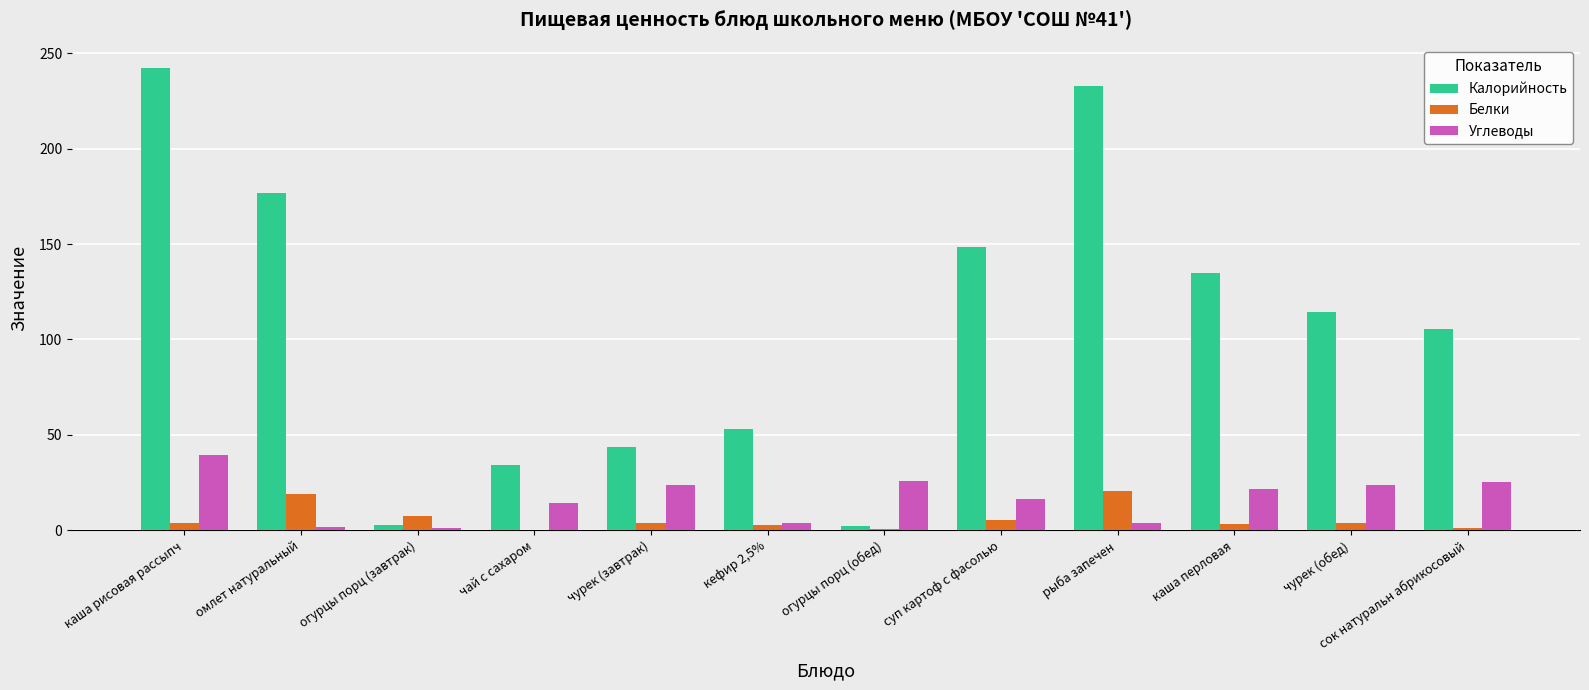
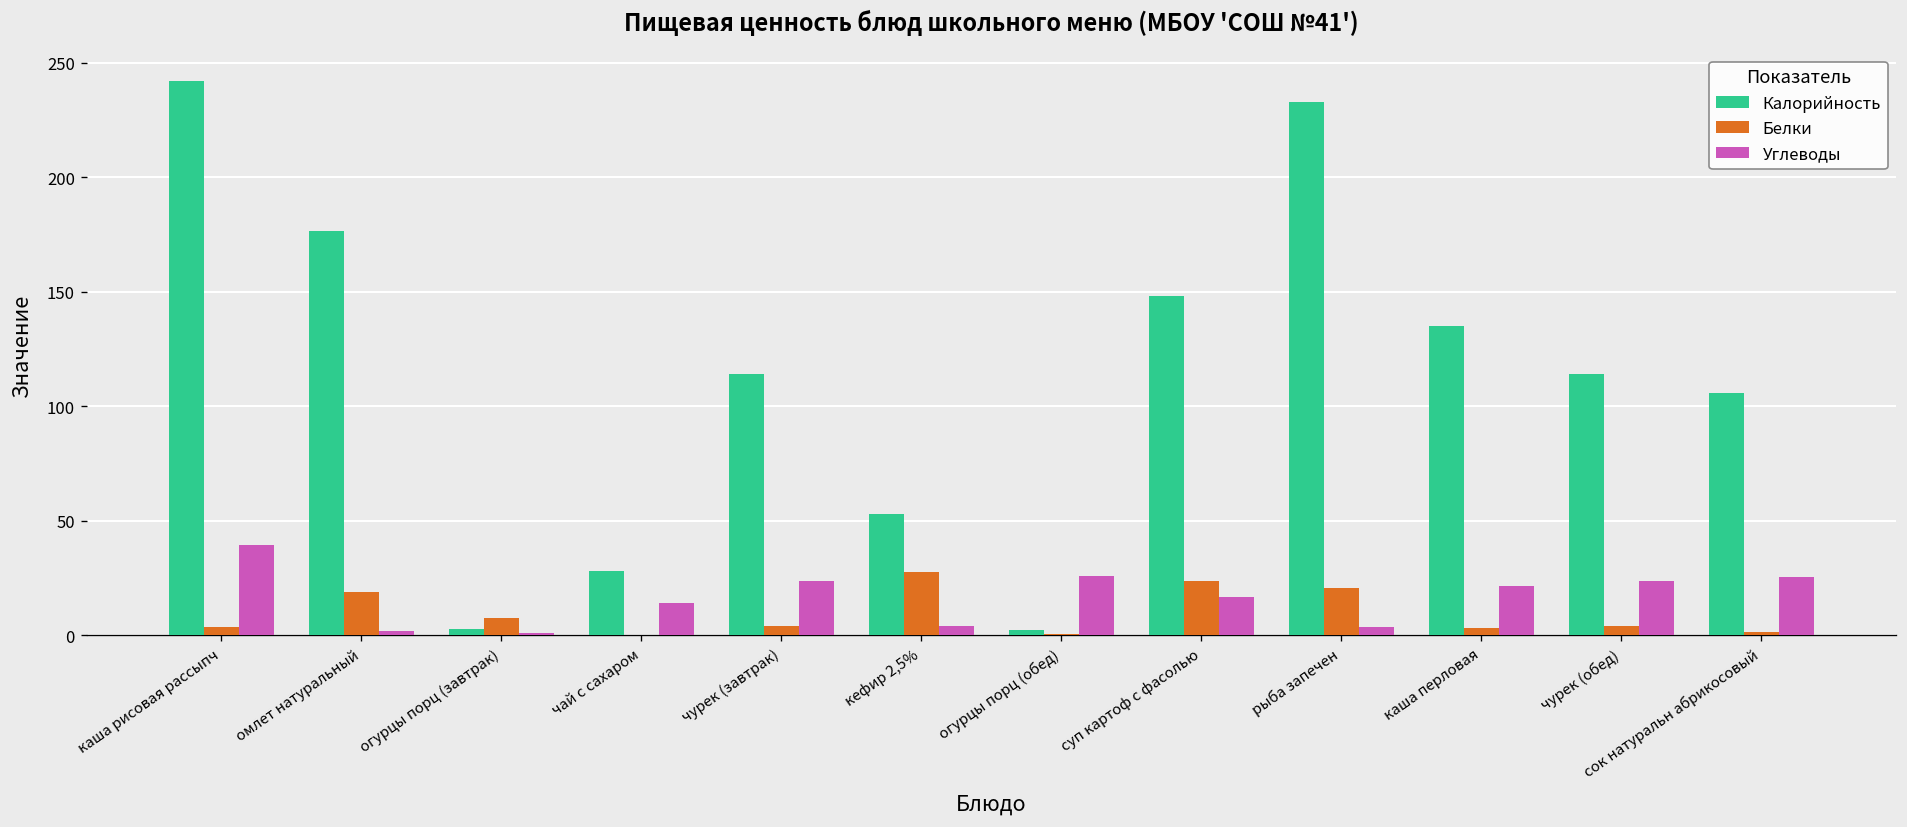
Калорийность, чай с сахаром: 34 -> 28
Калорийность, чурек (завтрак): 43 -> 114
Белки, кефир 2,5%: 3 -> 28
Белки, суп картоф с фасолью: 5 -> 24
